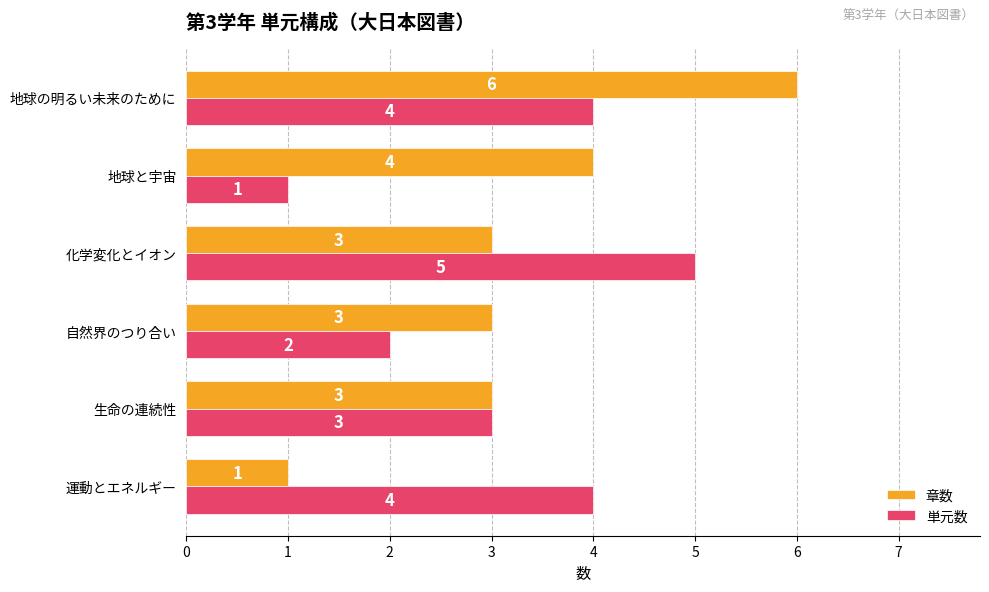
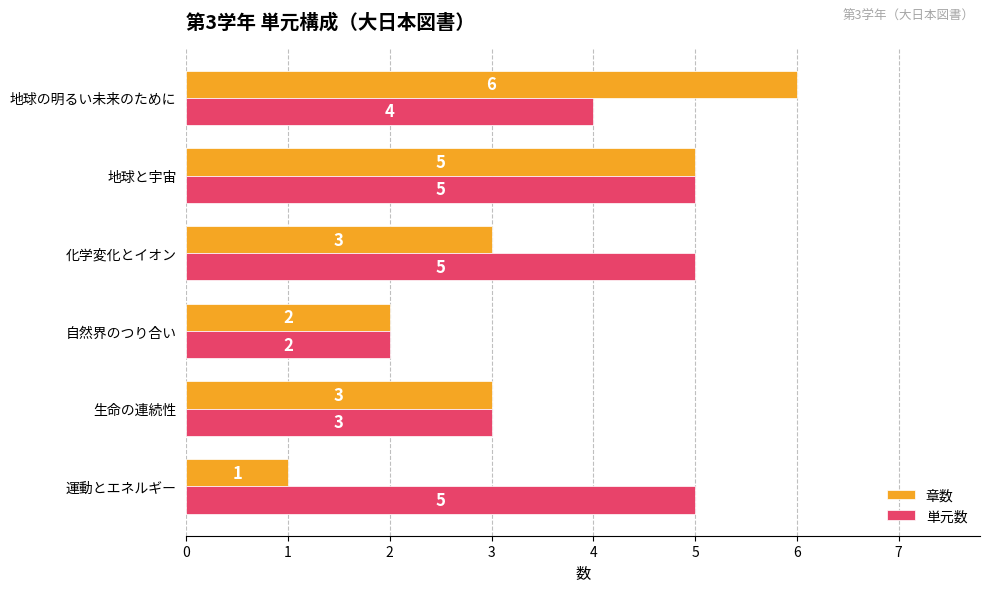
章数, 地球と宇宙: 4 -> 5
単元数, 地球と宇宙: 1 -> 5
章数, 自然界のつり合い: 3 -> 2
単元数, 運動とエネルギー: 4 -> 5
